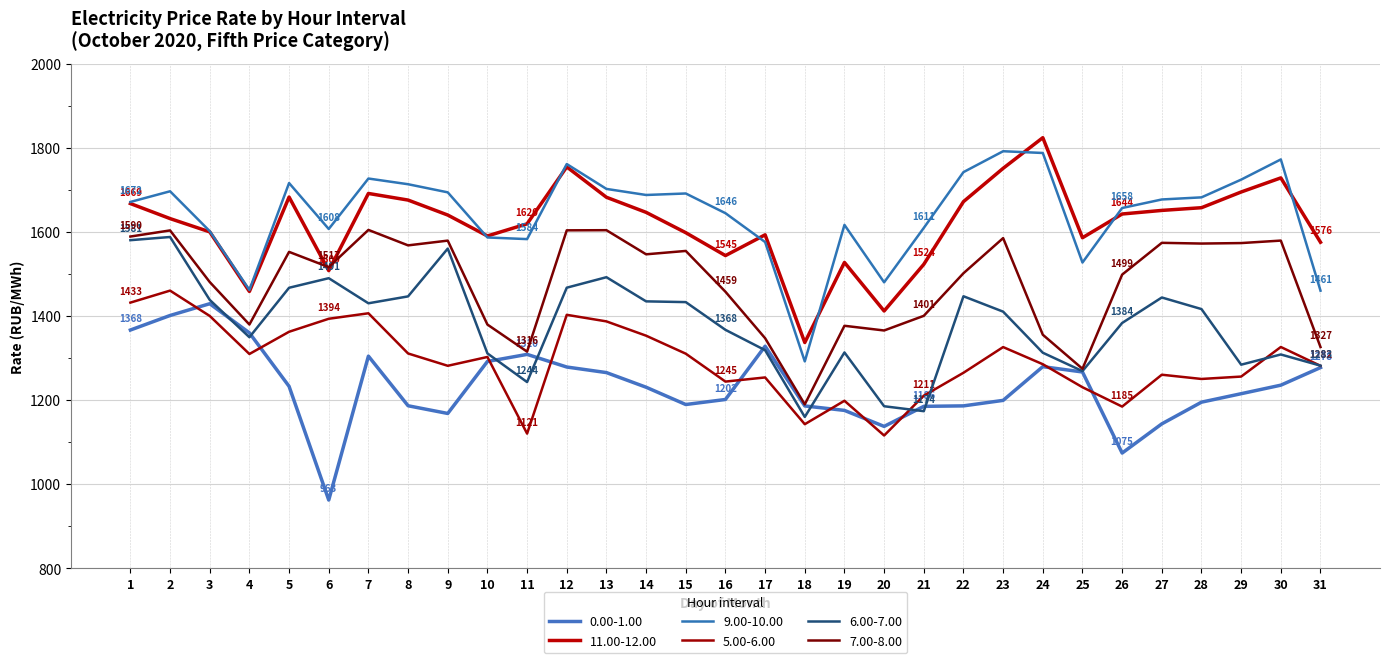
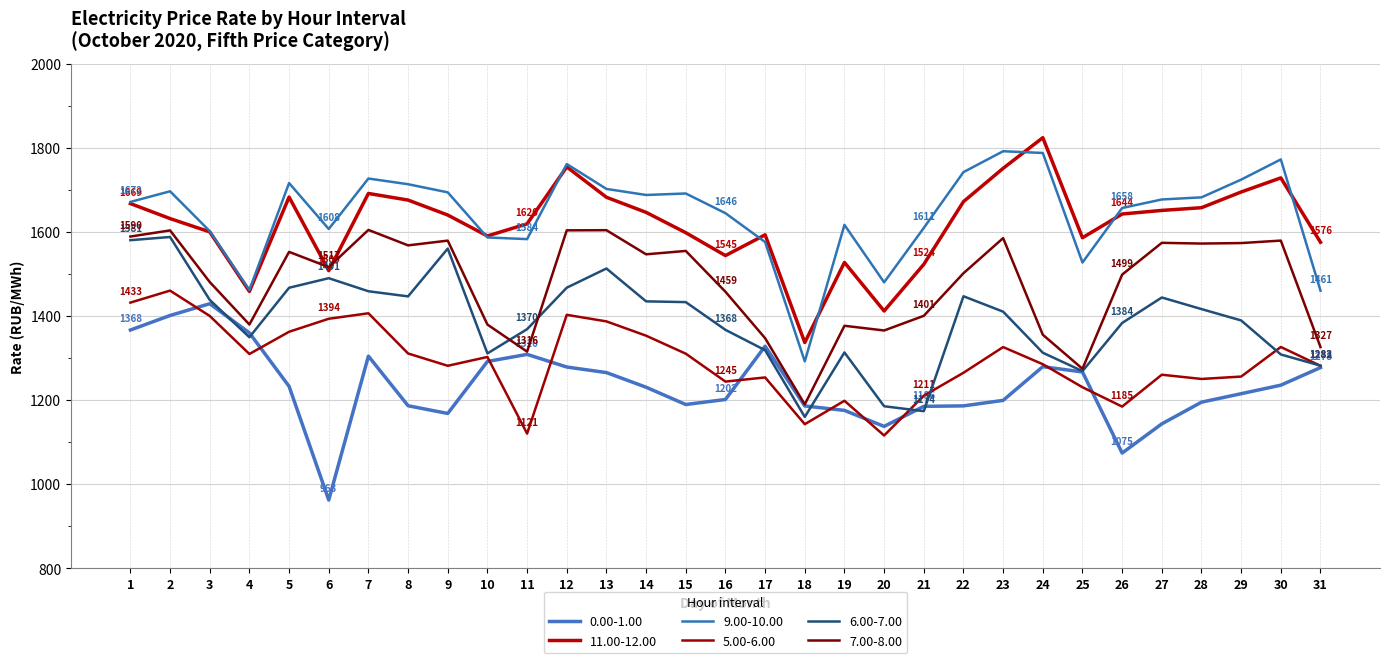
6.00-7.00, 7: 1430 -> 1460
6.00-7.00, 11: 1244 -> 1370
6.00-7.00, 13: 1490 -> 1510
6.00-7.00, 29: 1290 -> 1390
